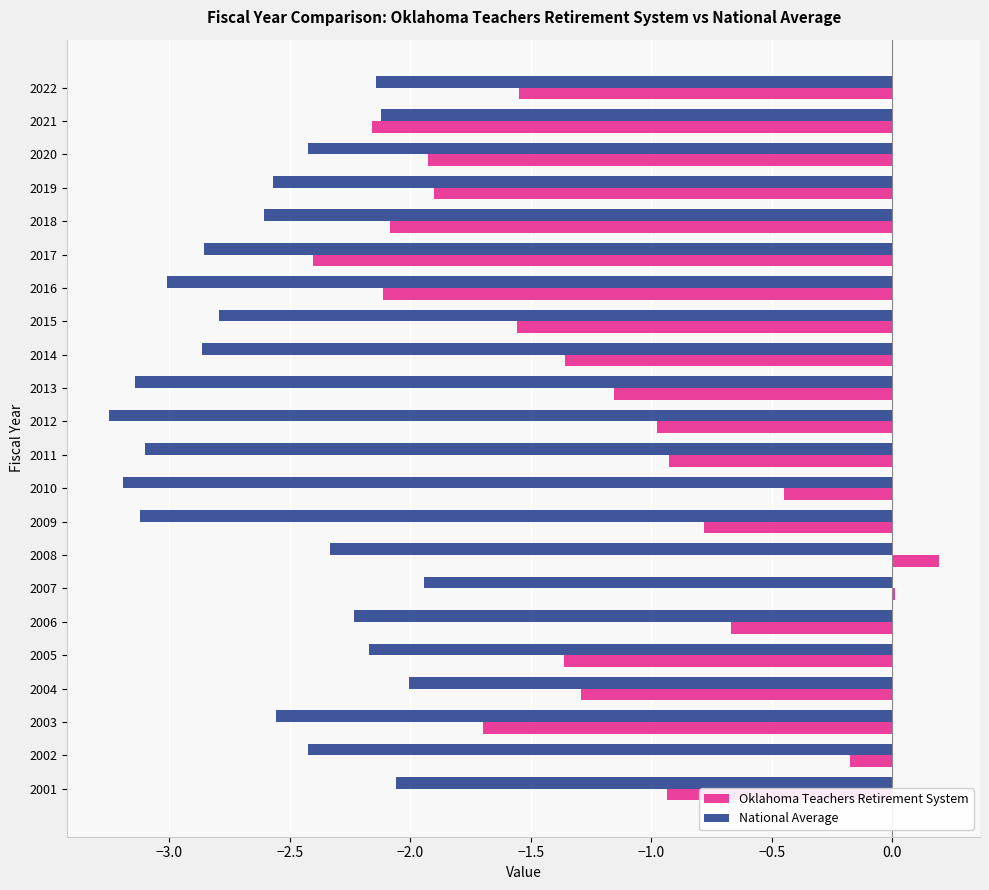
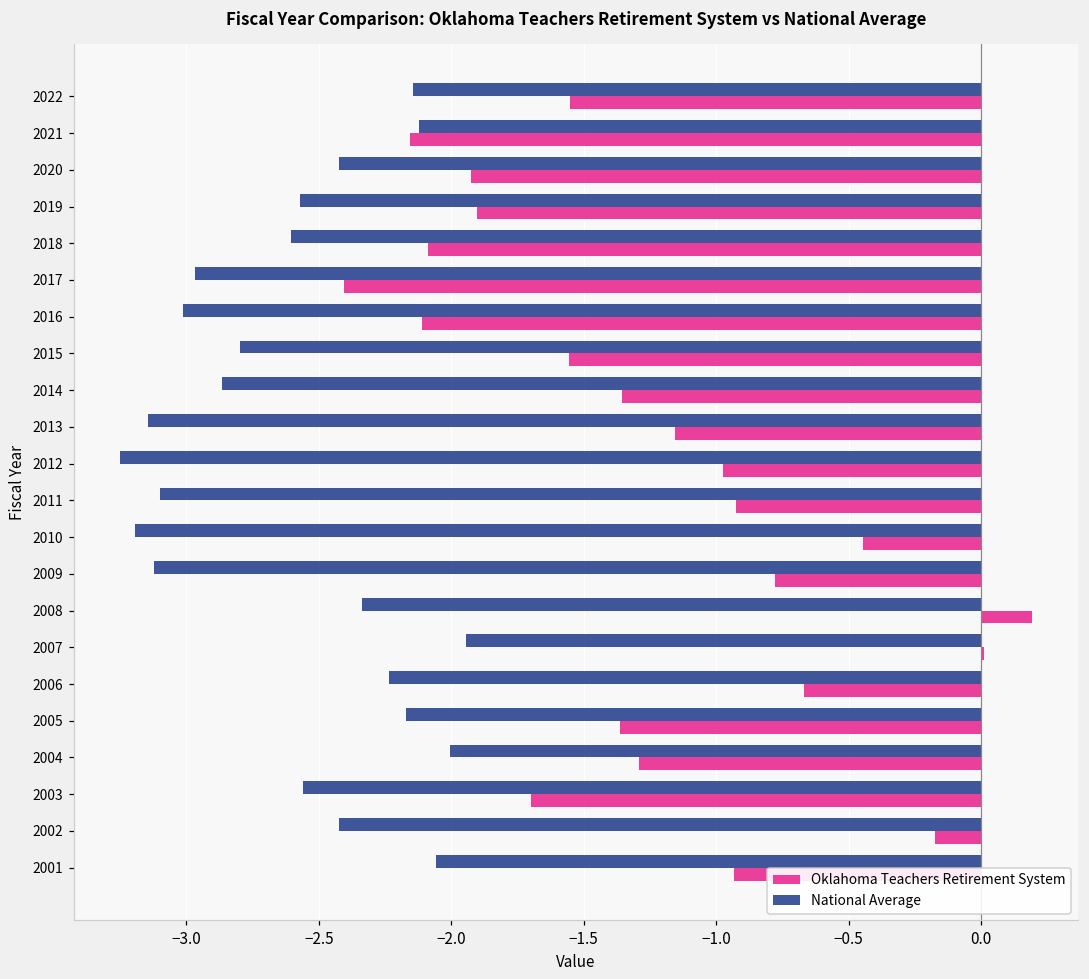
National Average, 2017: -2.86 -> -2.97
